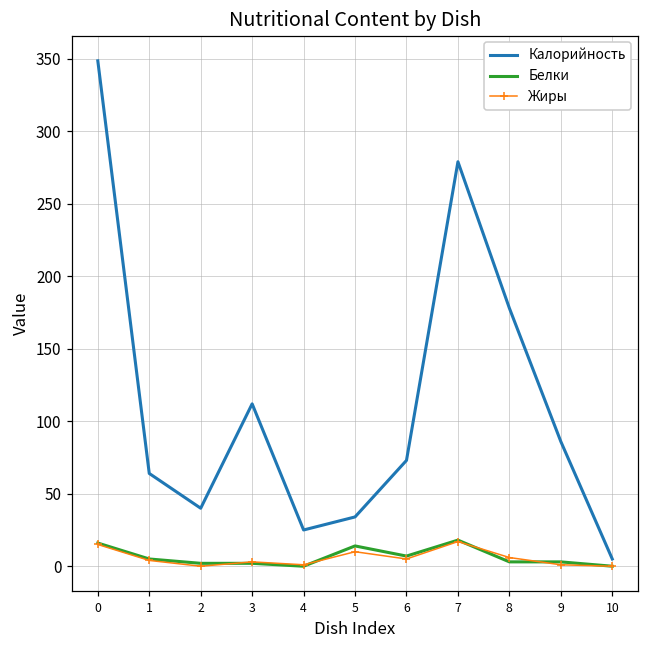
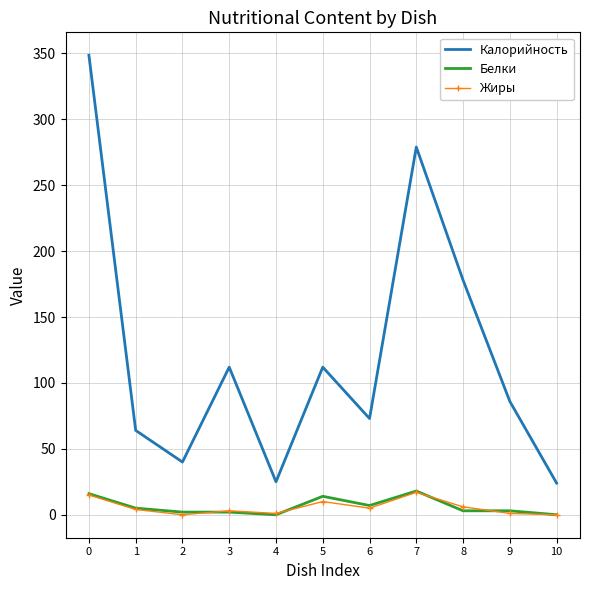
Калорийность, 5: 34 -> 112
Калорийность, 10: 5 -> 24
